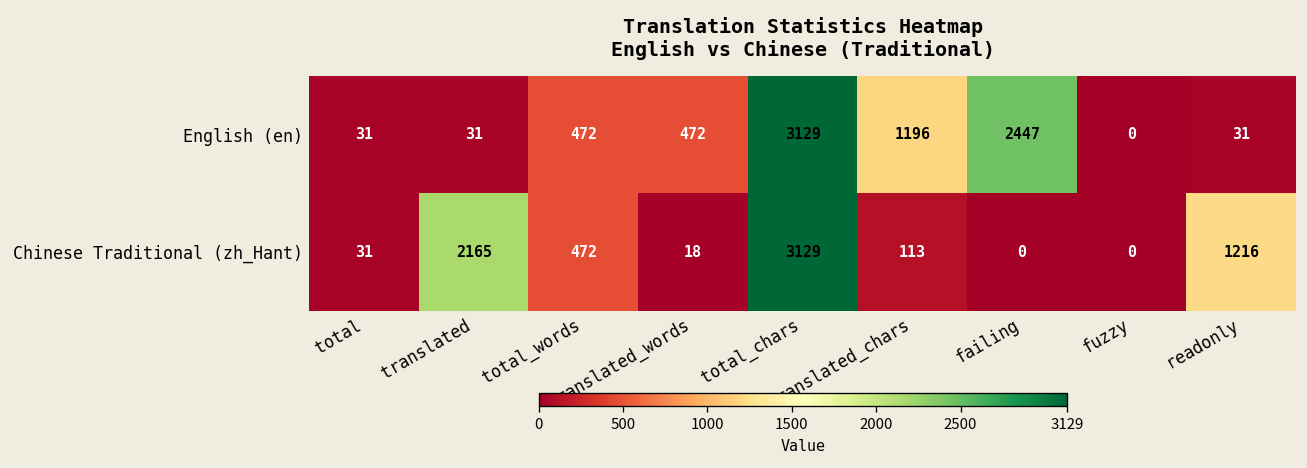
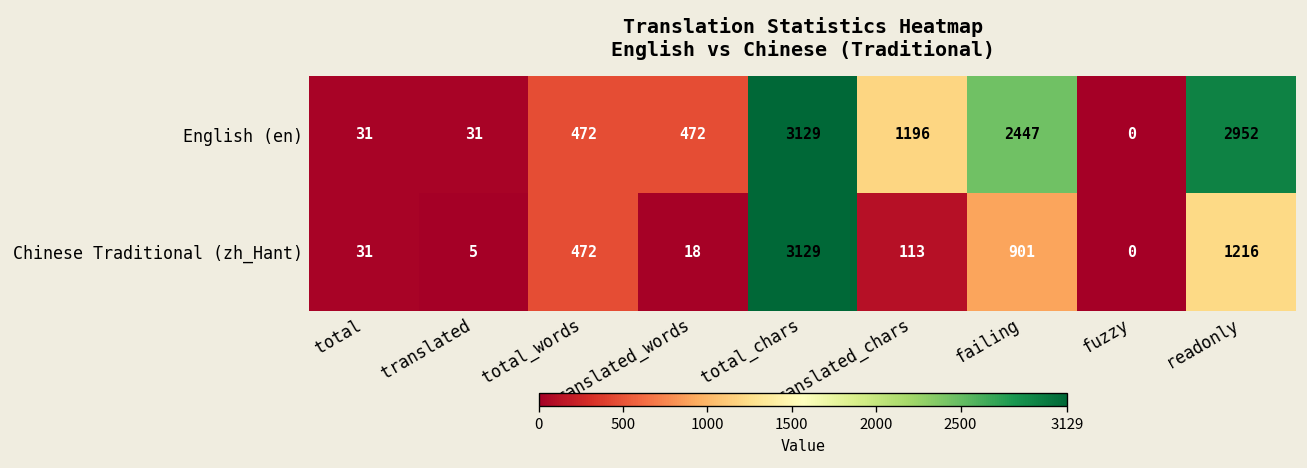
English (en), readonly: 31 -> 2952
Chinese Traditional (zh_Hant), translated: 2165 -> 5
Chinese Traditional (zh_Hant), failing: 0 -> 901
